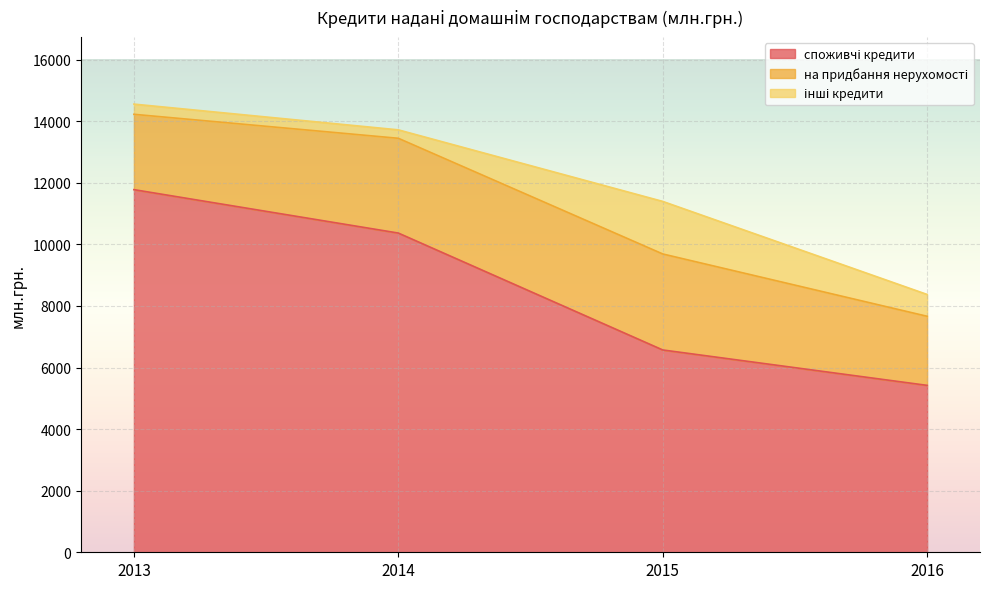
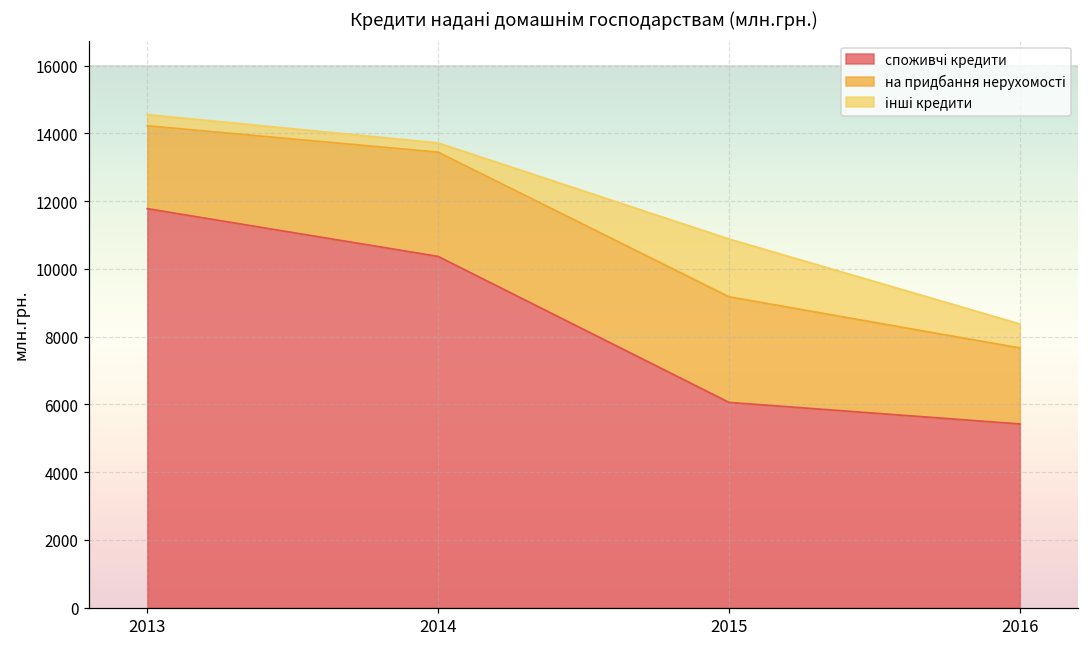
споживчі кредити, 2015: 6600 -> 6100
